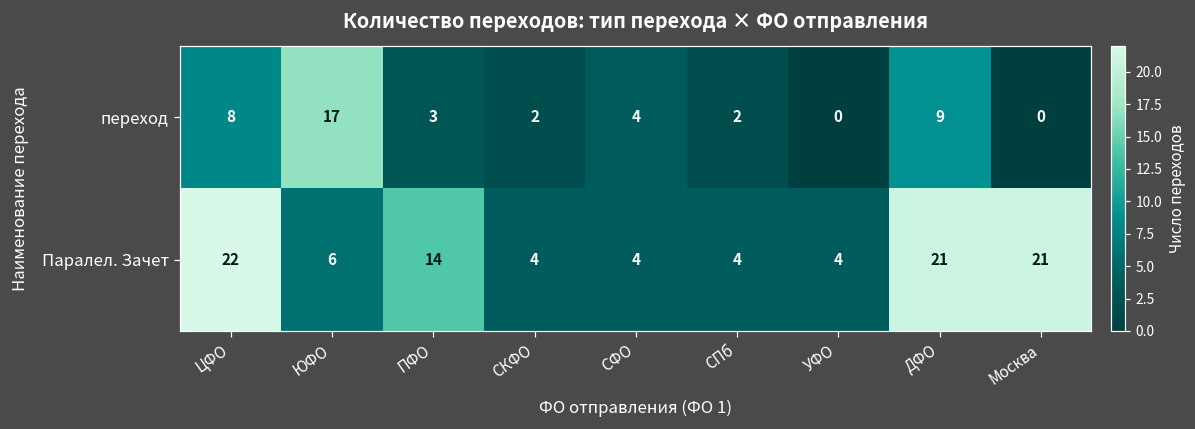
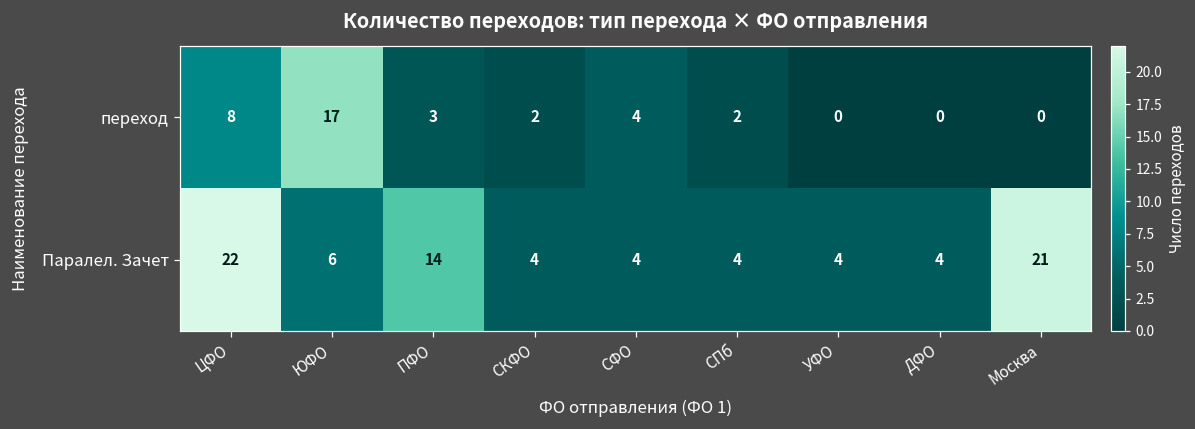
переход, ДФО: 9 -> 0
Паралел. Зачет, ДФО: 21 -> 4
